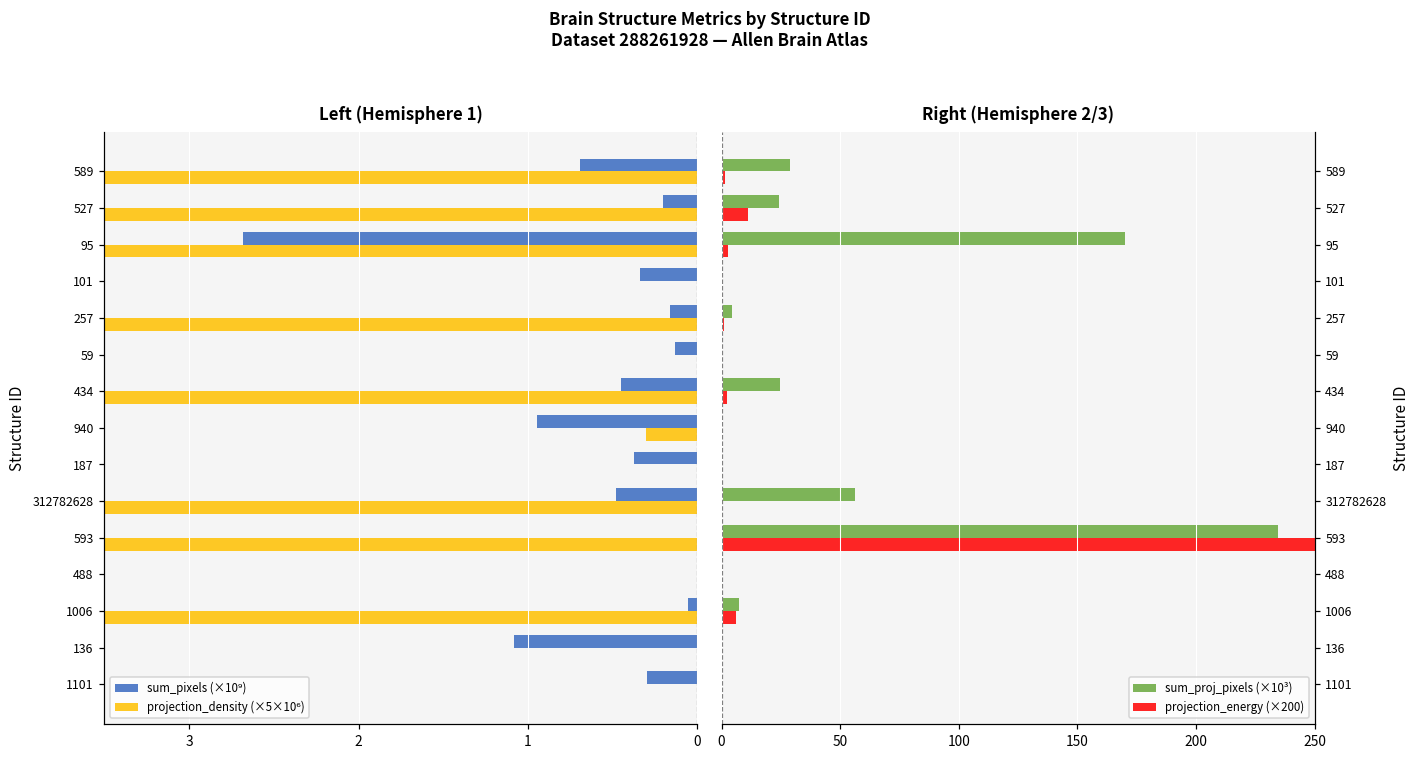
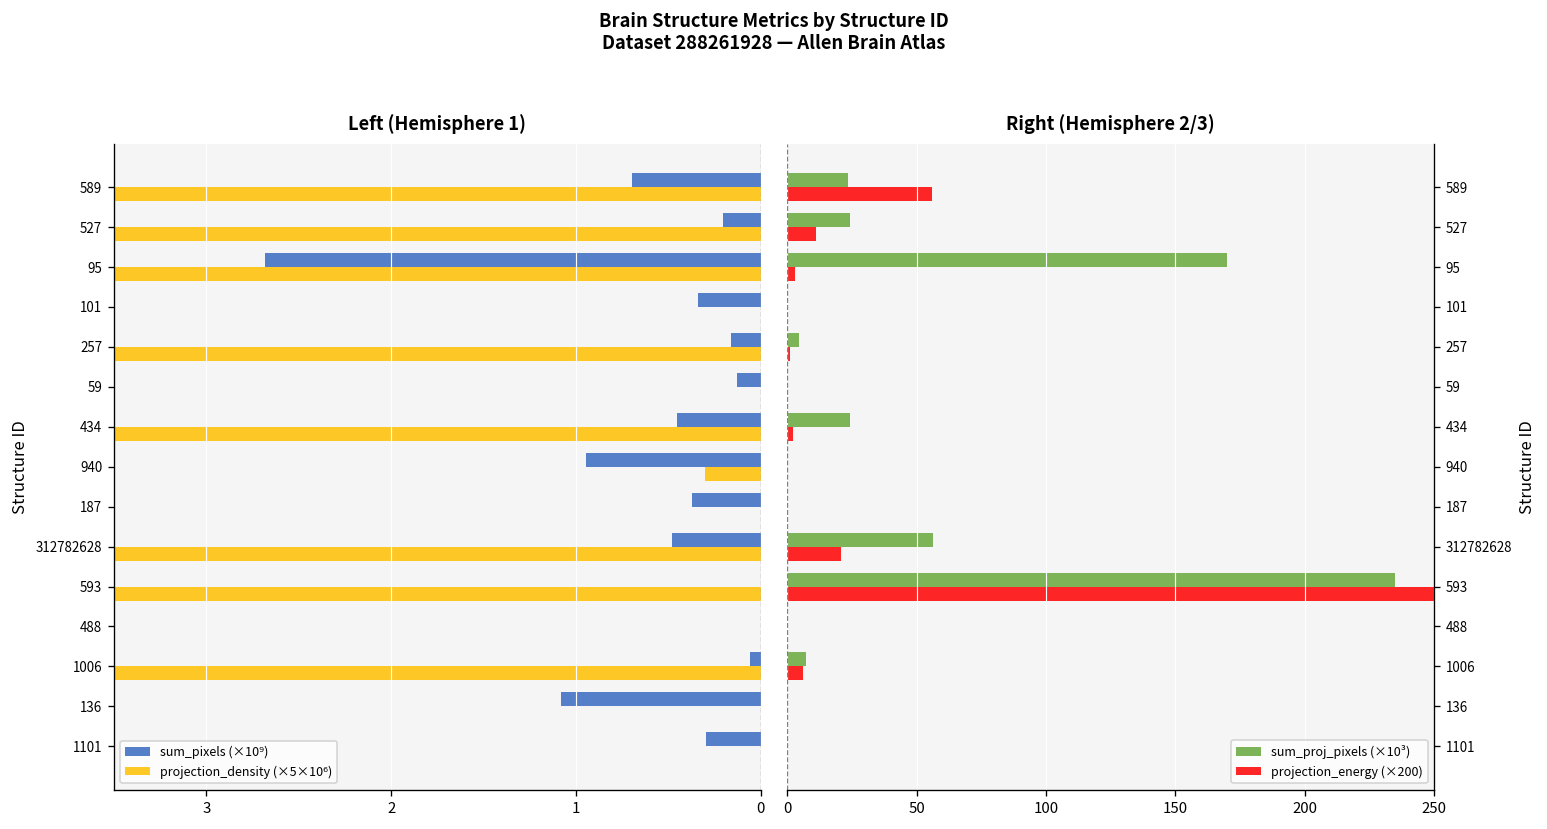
Right (Hemisphere 2/3), sum_proj_pixels (×10³), 589: 29 -> 24
Right (Hemisphere 2/3), projection_energy (×200), 589: 1 -> 56
Right (Hemisphere 2/3), projection_energy (×200), 312782628: 0 -> 21
